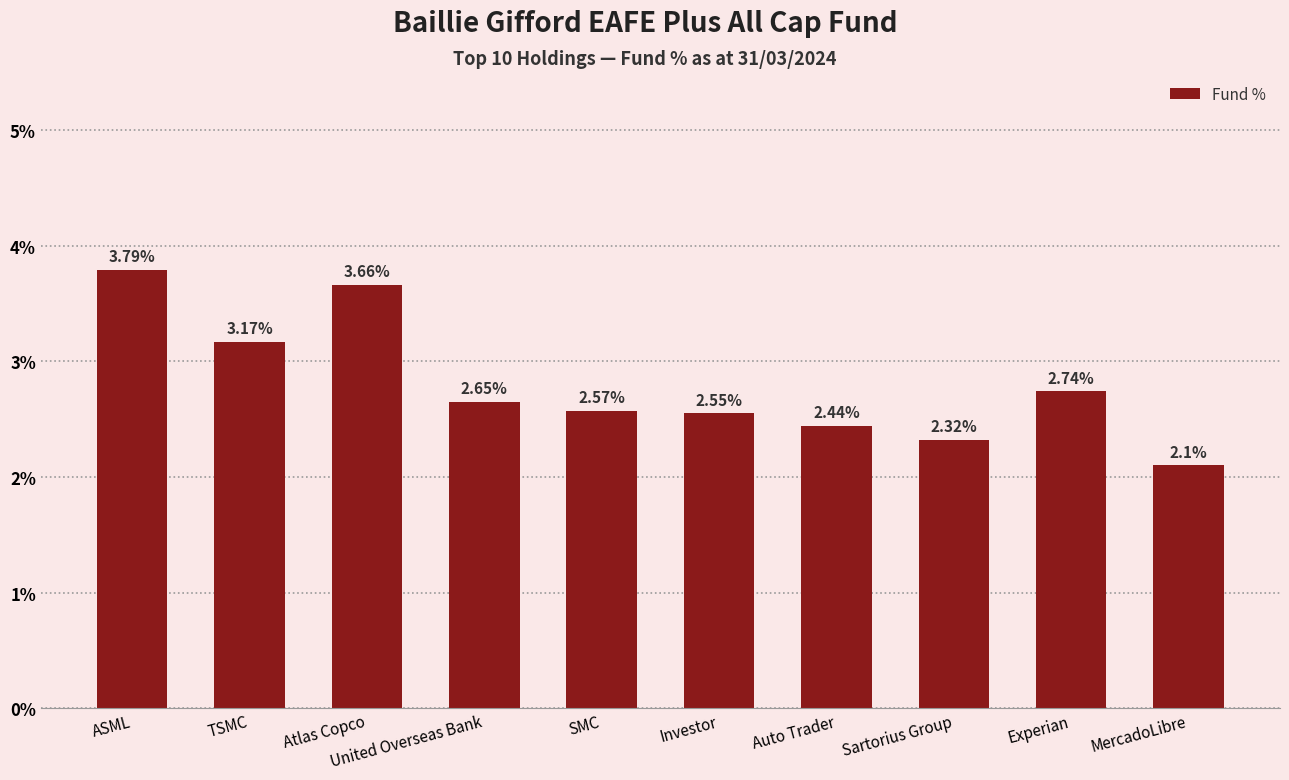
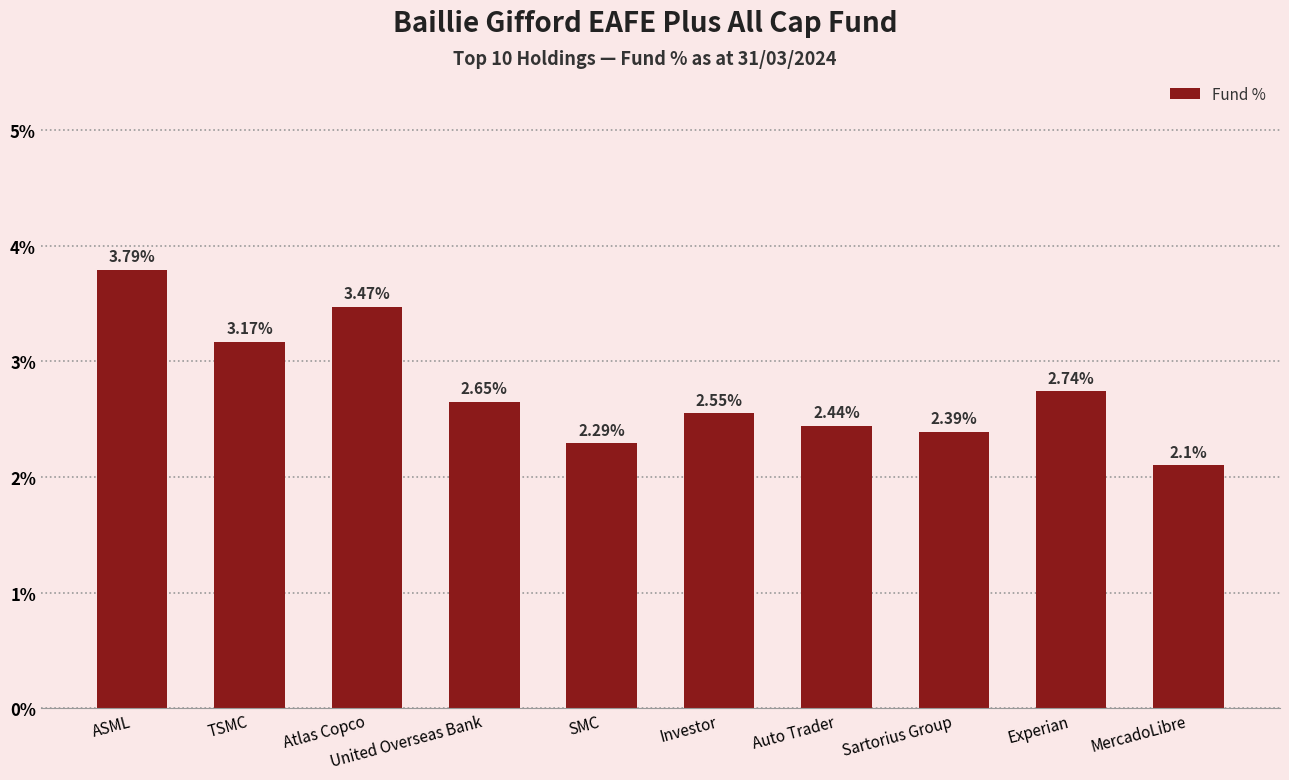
Atlas Copco: 3.66% -> 3.47%
SMC: 2.57% -> 2.29%
Sartorius Group: 2.32% -> 2.39%
